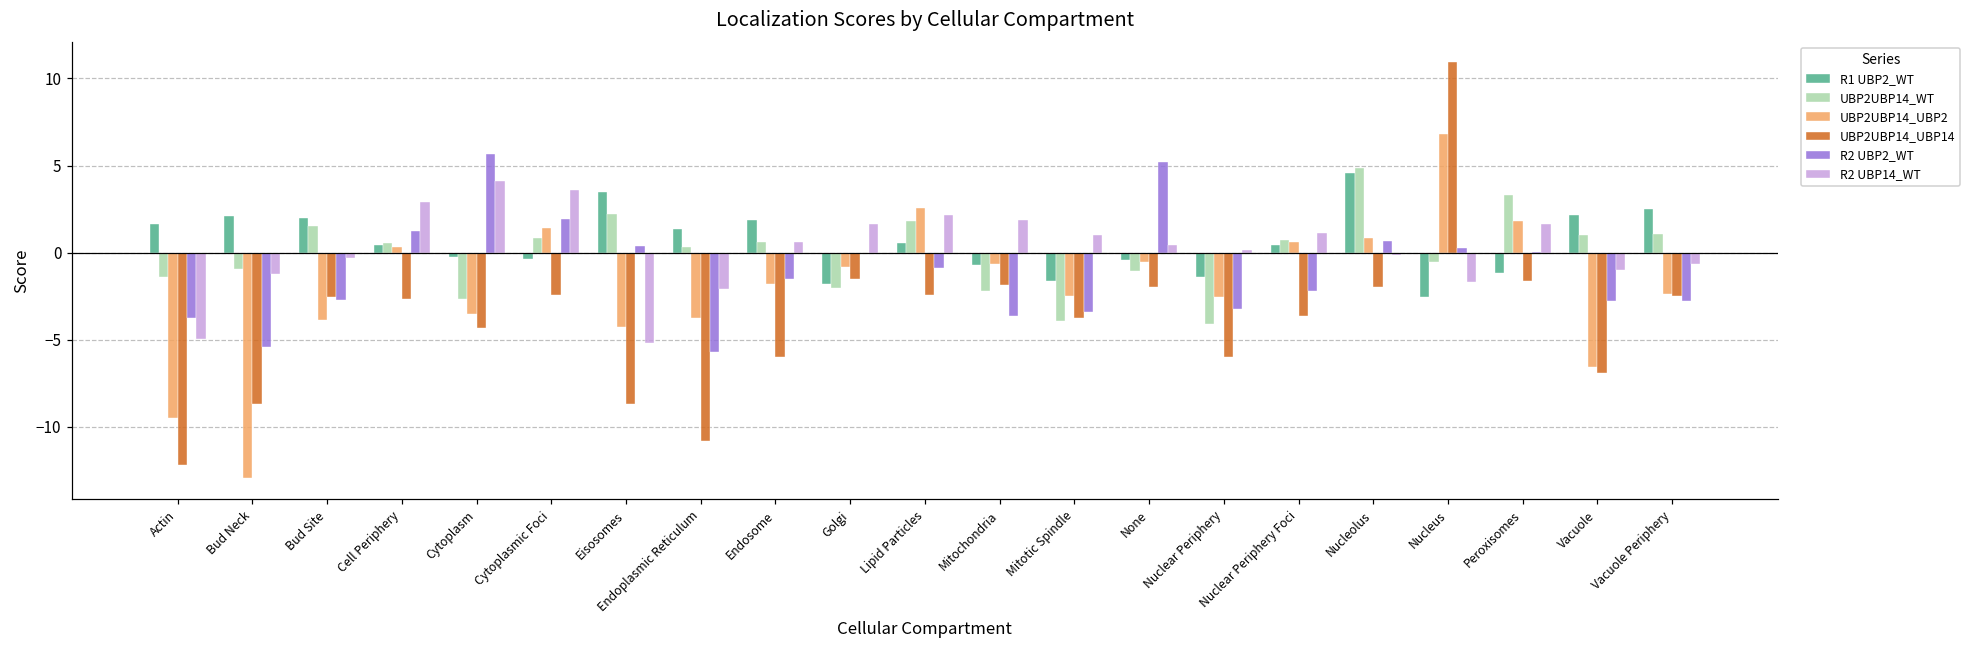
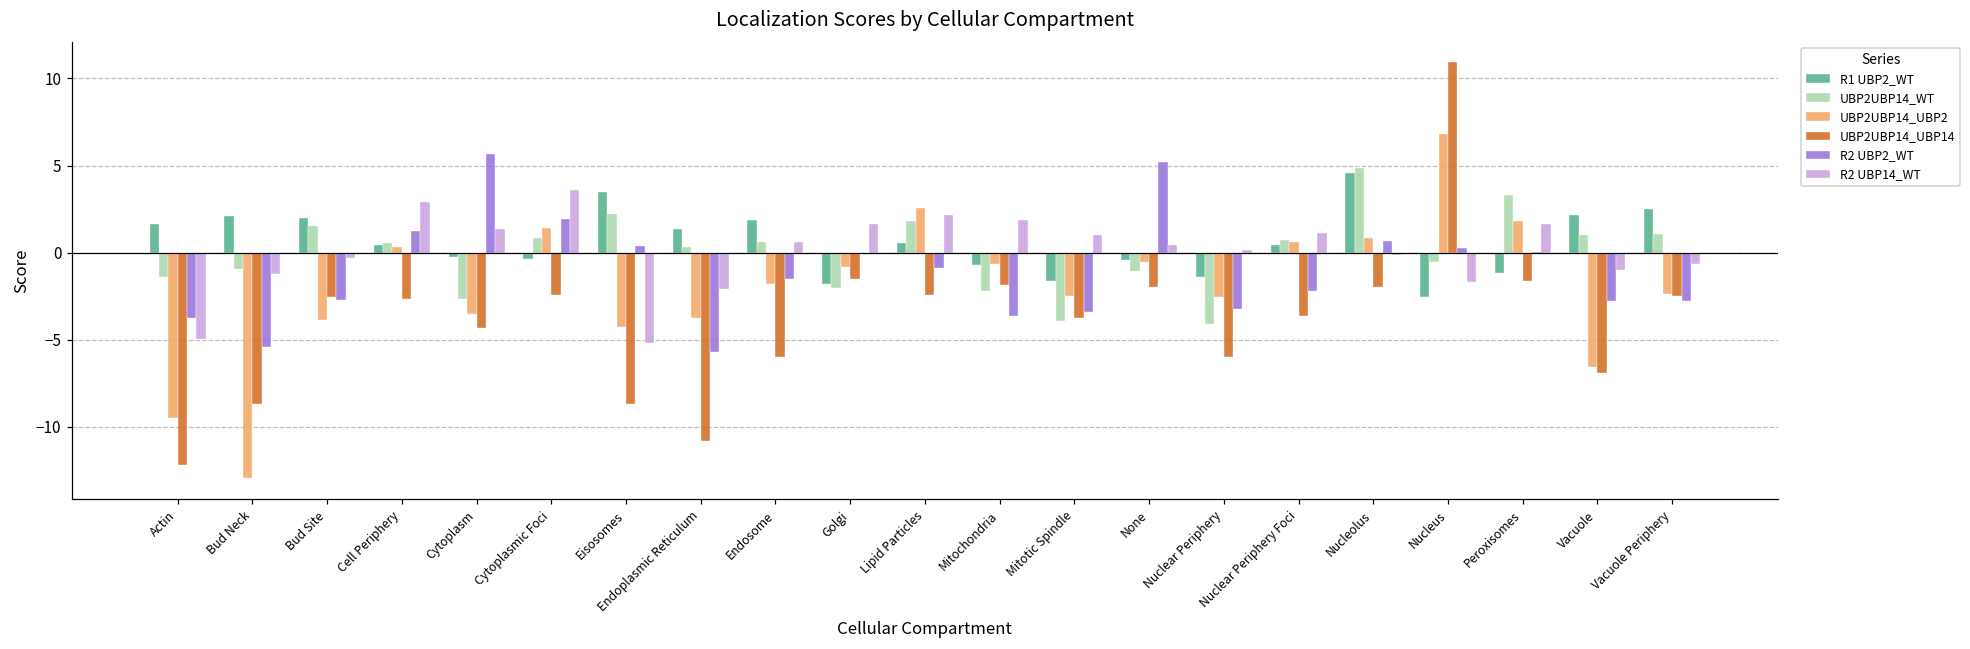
R2 UBP14_WT, Cytoplasm: 4.1 -> 1.4
